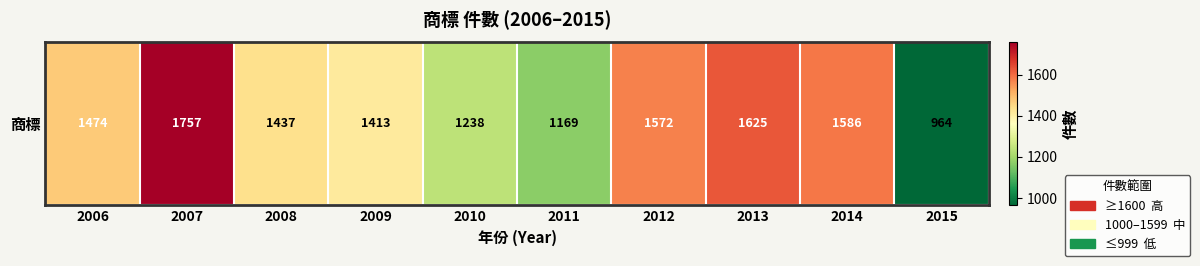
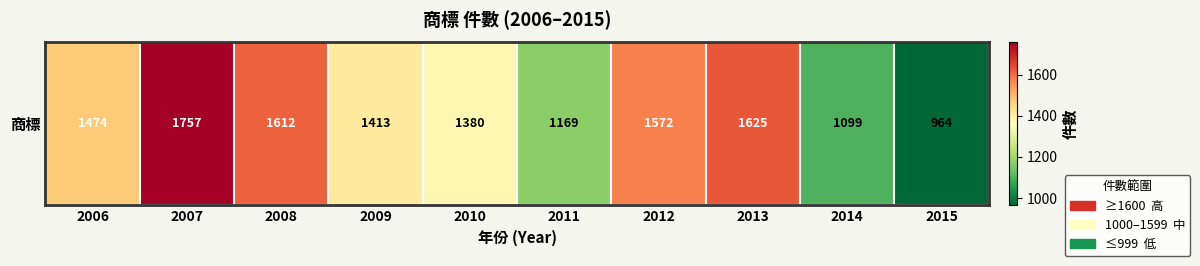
商標, 2008: 1437 -> 1612
商標, 2010: 1238 -> 1380
商標, 2014: 1586 -> 1099
